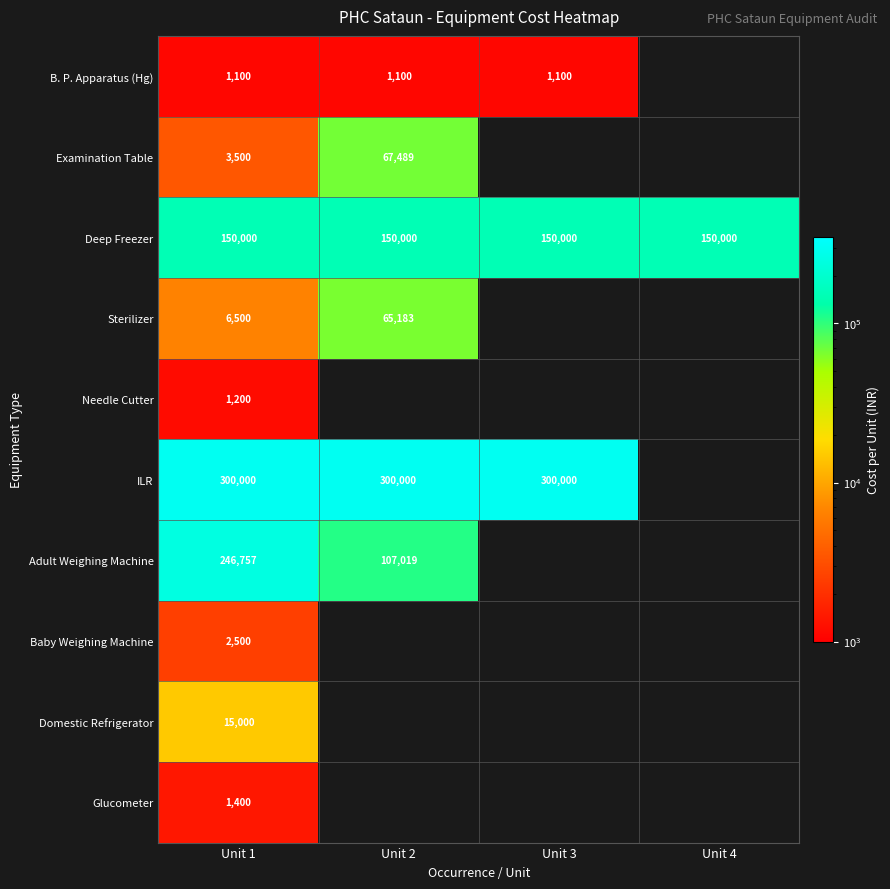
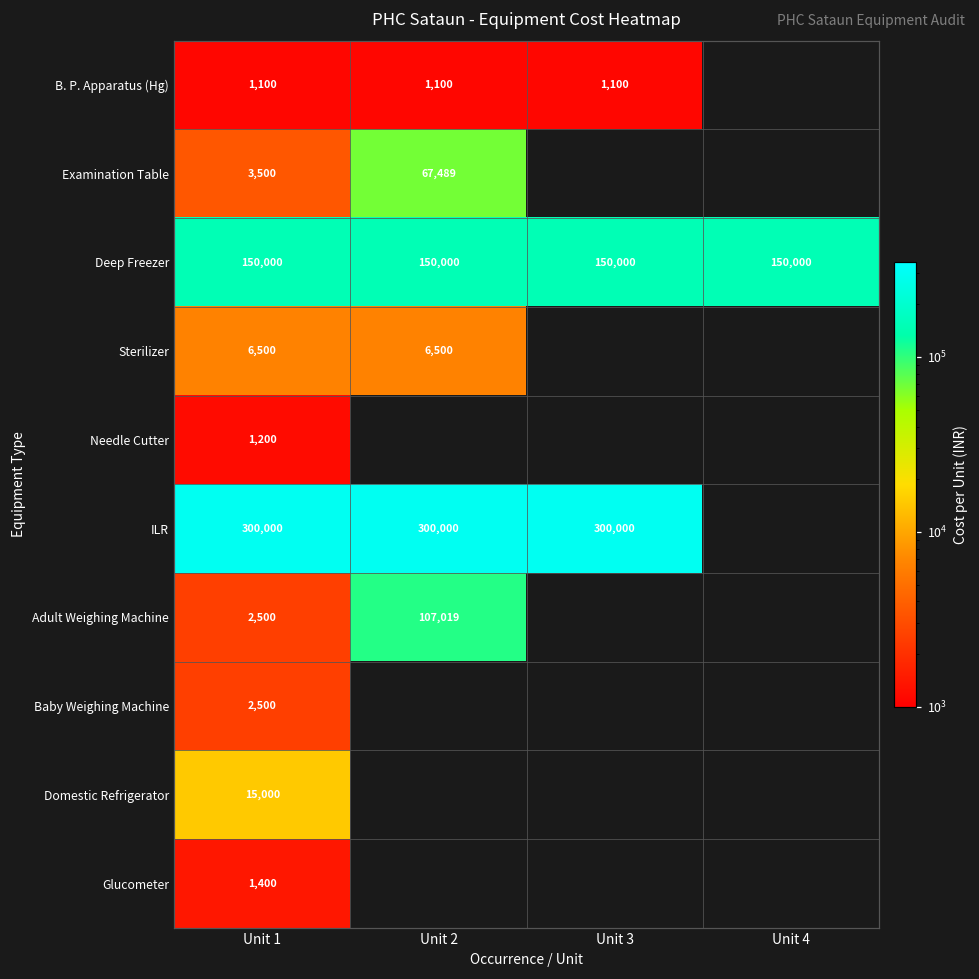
Sterilizer, Unit 2: 65,183 -> 6,500
Adult Weighing Machine, Unit 1: 246,757 -> 2,500
